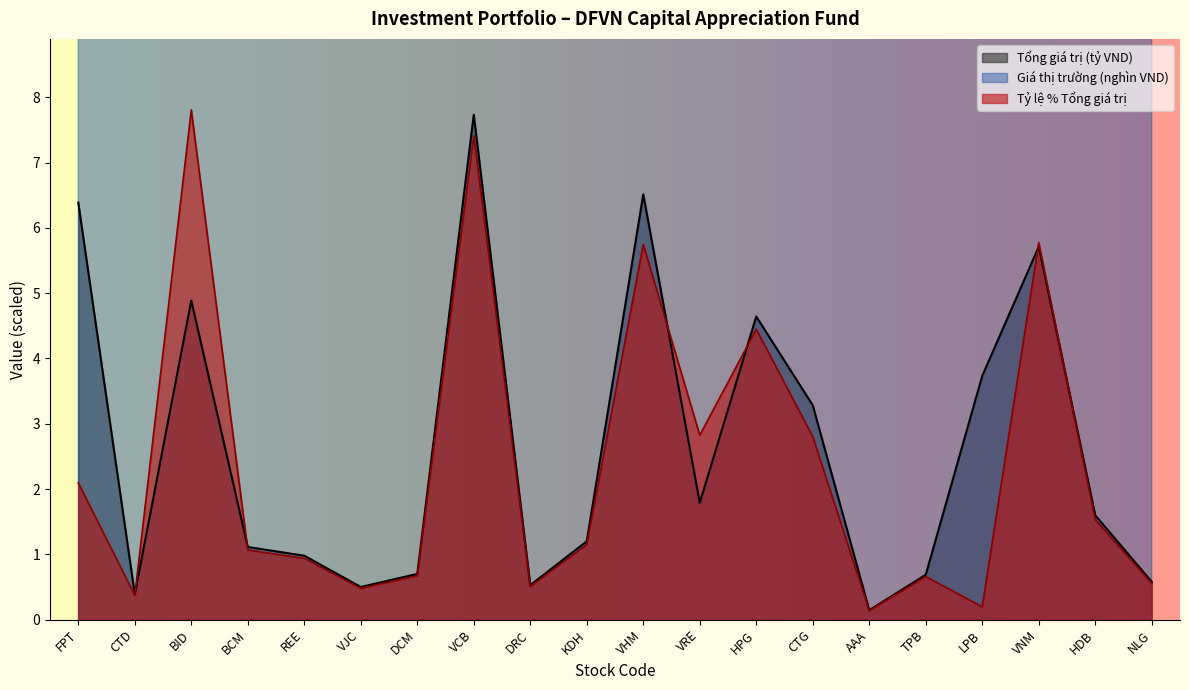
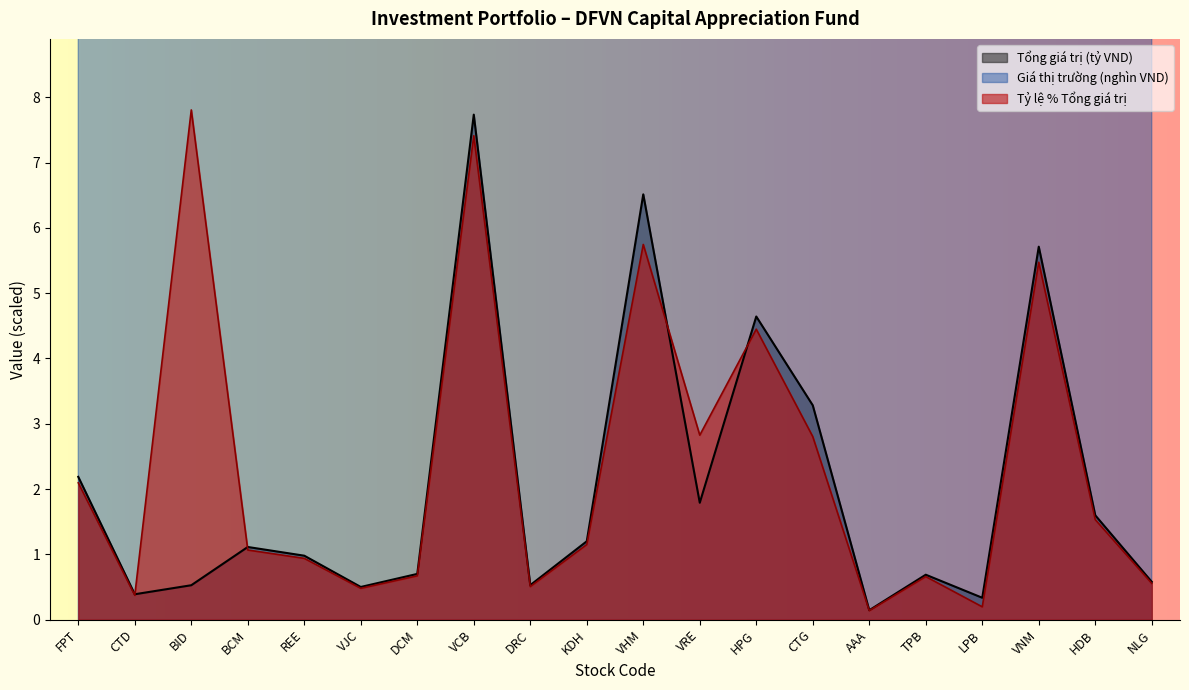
Tổng giá trị (tỷ VND), FPT: 6.4 -> 2.2
Tổng giá trị (tỷ VND), BID: 4.9 -> 0.5
Tổng giá trị (tỷ VND), LPB: 3.7 -> 0.3
Tỷ lệ % Tổng giá trị, VNM: 5.8 -> 5.5
